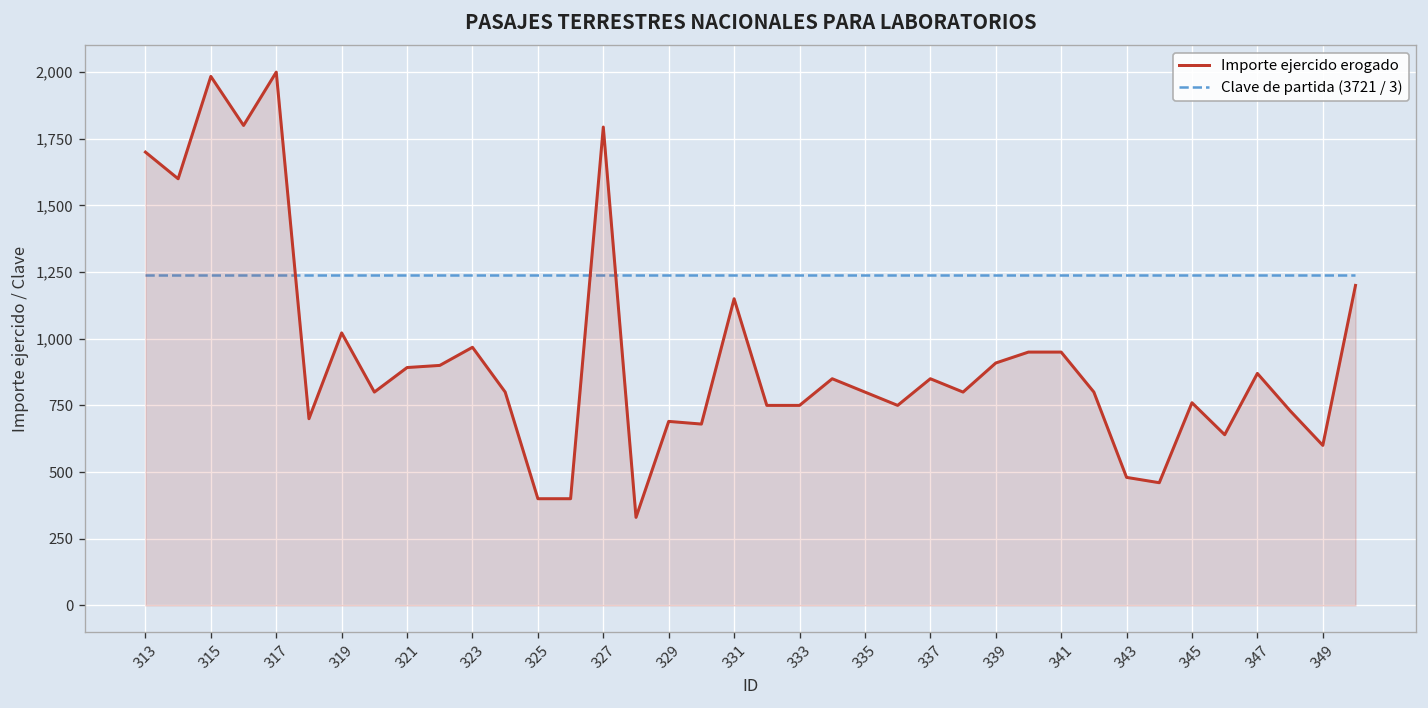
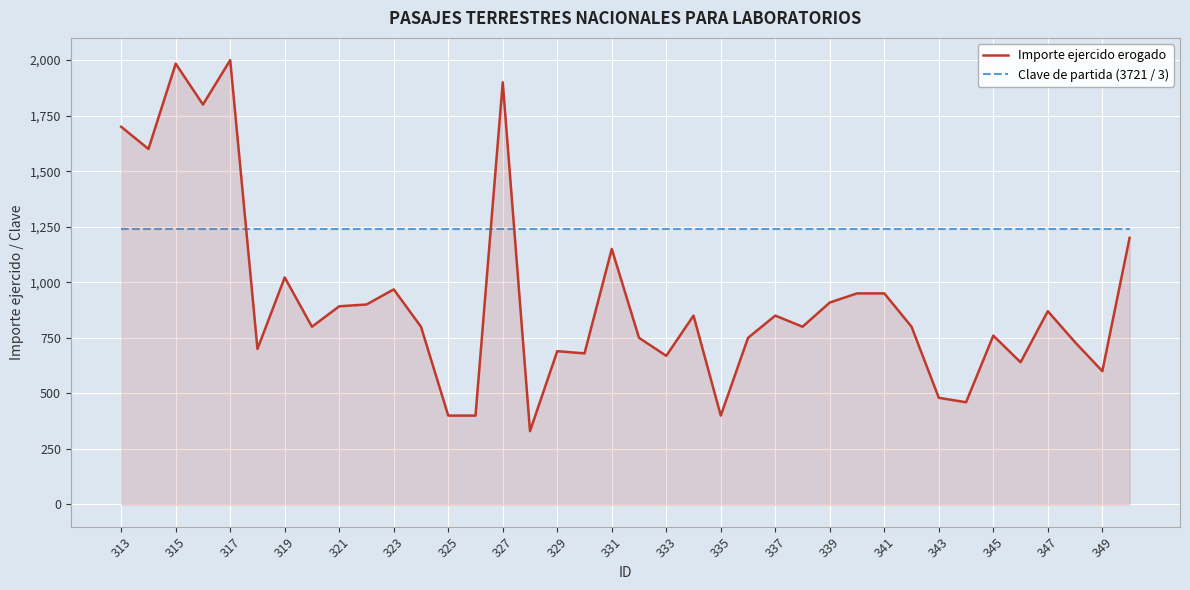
Importe ejercido erogado, 327: 1,790 -> 1,900
Importe ejercido erogado, 333: 750 -> 670
Importe ejercido erogado, 335: 800 -> 400
